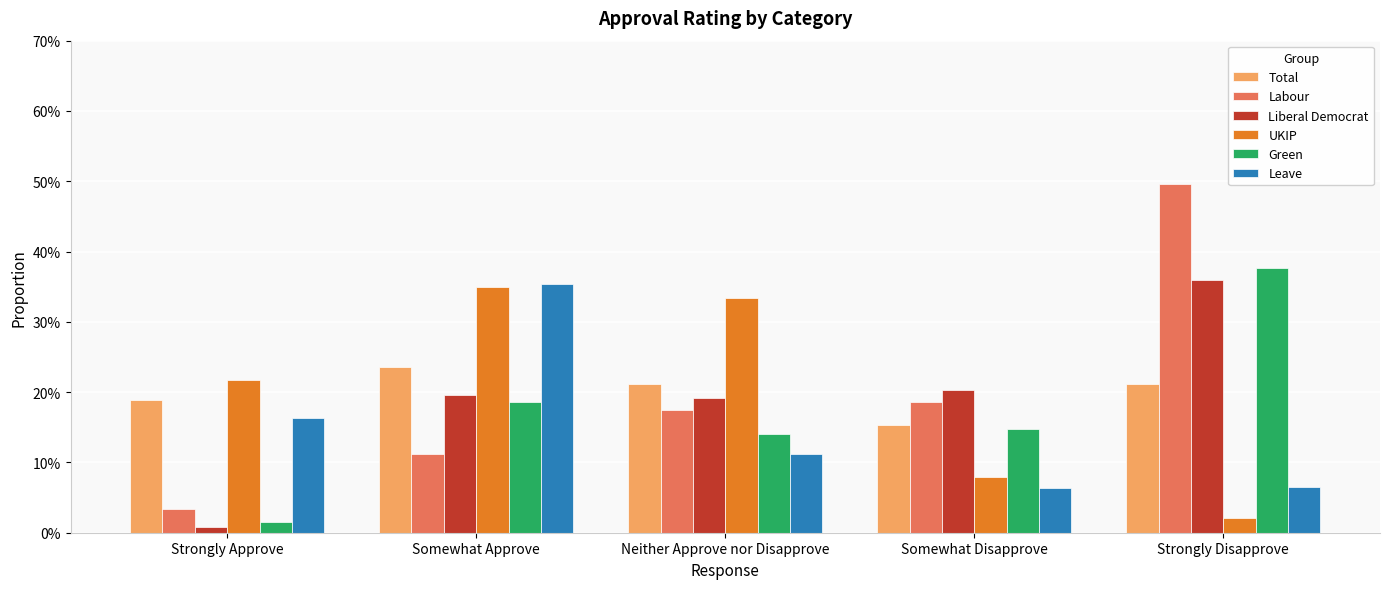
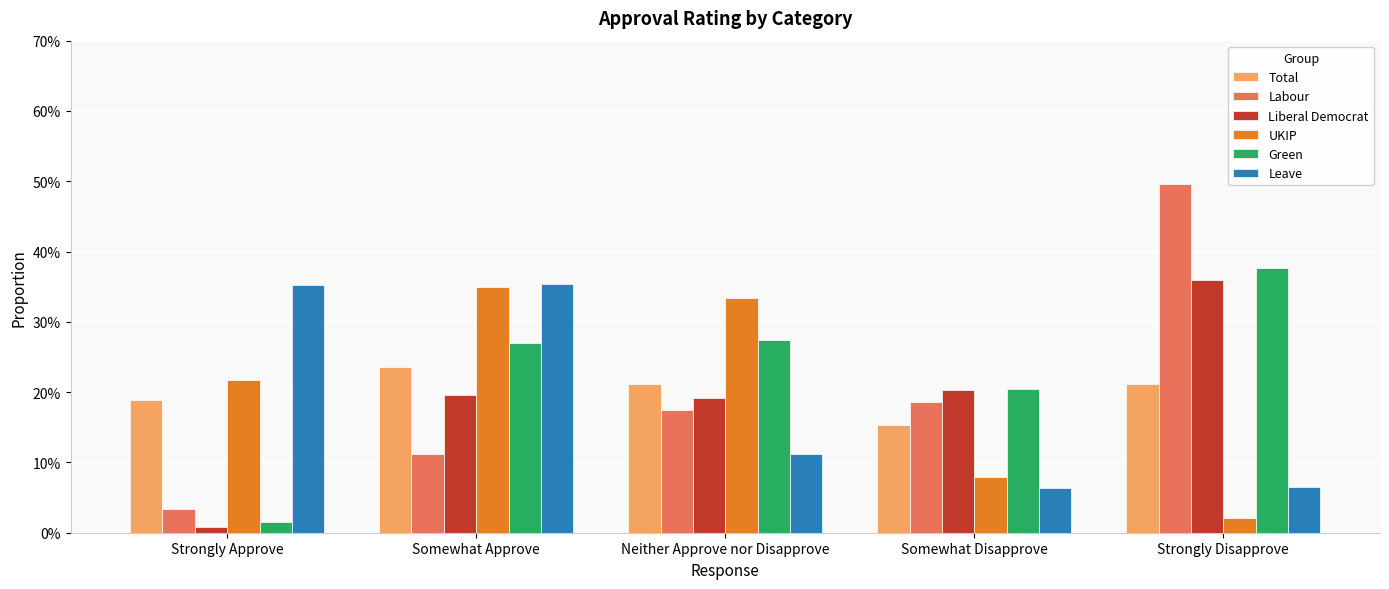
Leave, Strongly Approve: 16% -> 35%
Green, Somewhat Approve: 19% -> 27%
Green, Neither Approve nor Disapprove: 14% -> 27%
Green, Somewhat Disapprove: 15% -> 20%
